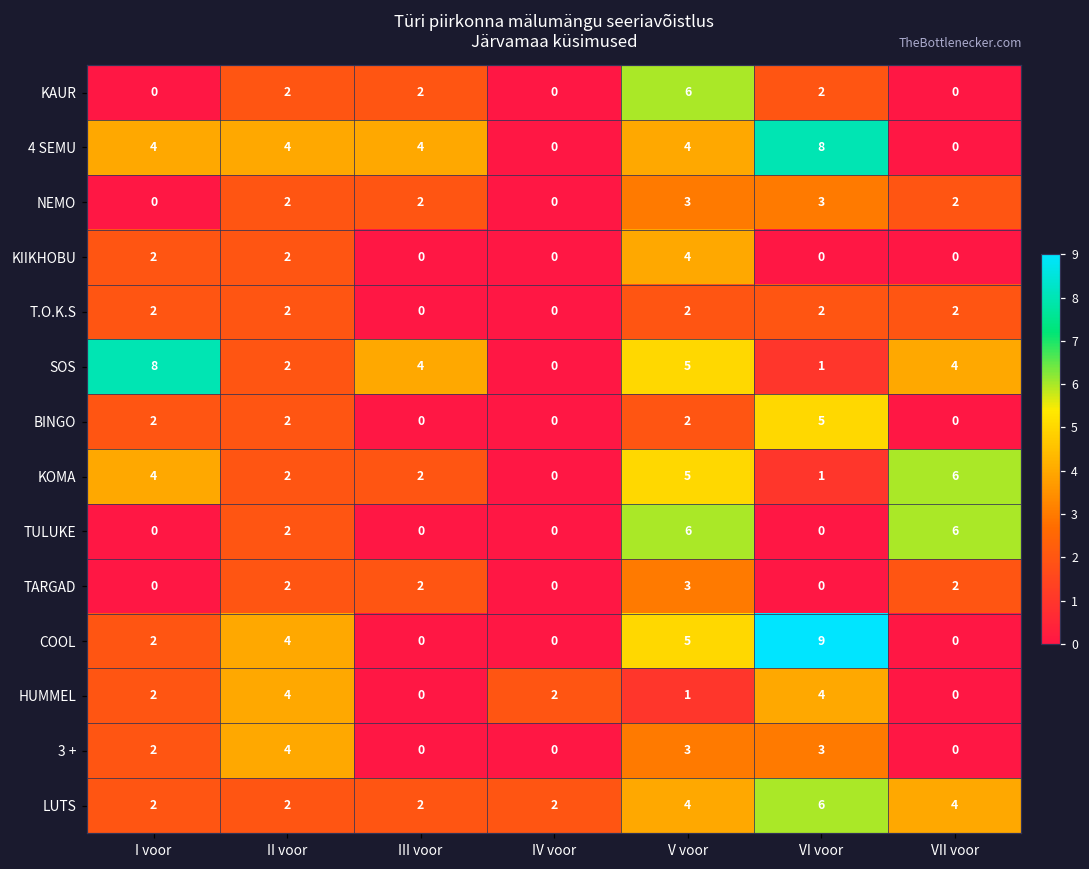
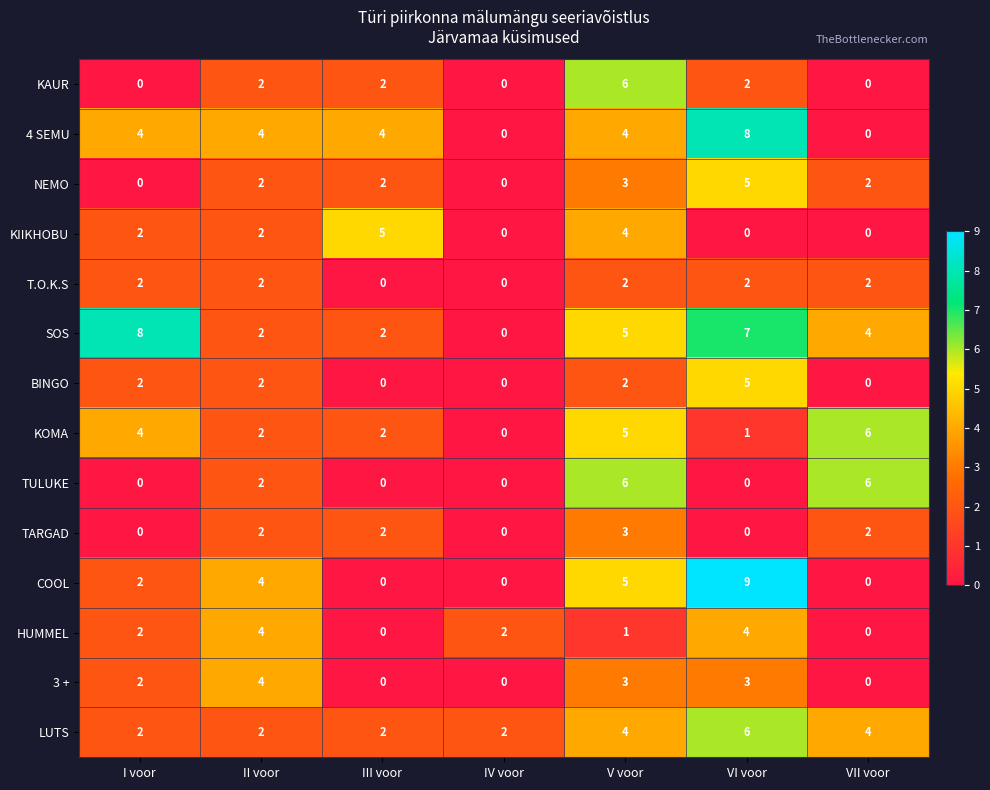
NEMO, VI voor: 3 -> 5
KIIKHOBU, III voor: 0 -> 5
SOS, III voor: 4 -> 2
SOS, VI voor: 1 -> 7
